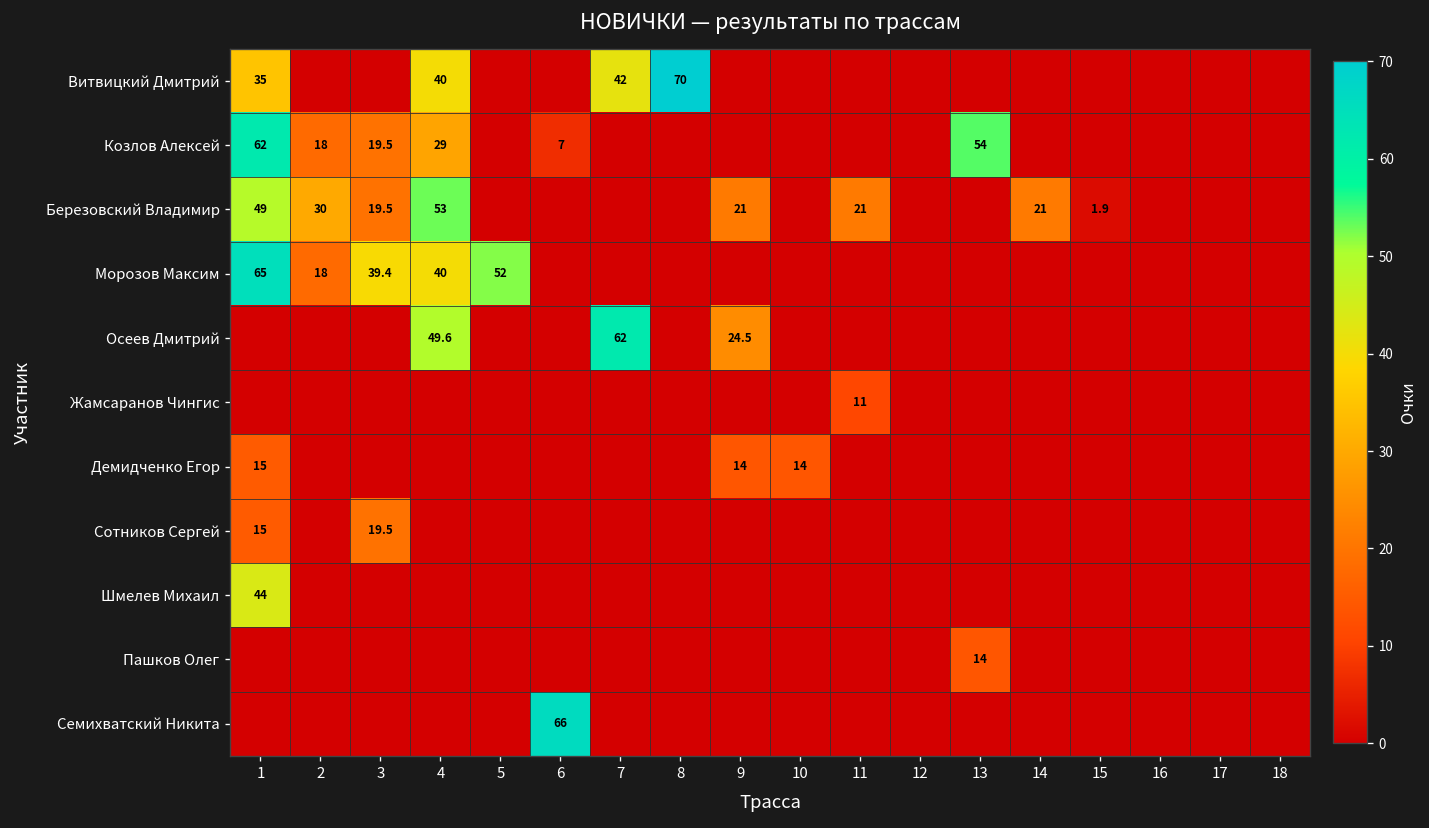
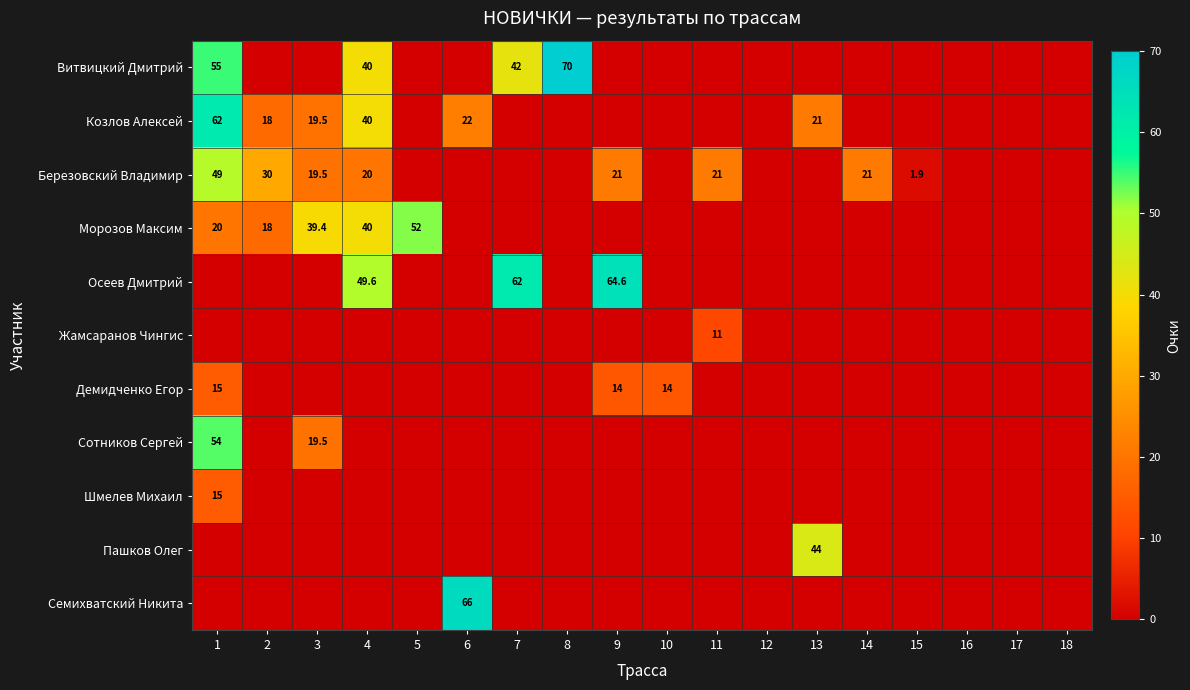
Витвицкий Дмитрий, 1: 35 -> 55
Козлов Алексей, 4: 29 -> 40
Козлов Алексей, 6: 7 -> 22
Козлов Алексей, 13: 54 -> 21
Березовский Владимир, 4: 53 -> 20
Морозов Максим, 1: 65 -> 20
Осеев Дмитрий, 9: 24.5 -> 64.6
Сотников Сергей, 1: 15 -> 54
Шмелев Михаил, 1: 44 -> 15
Пашков Олег, 13: 14 -> 44
